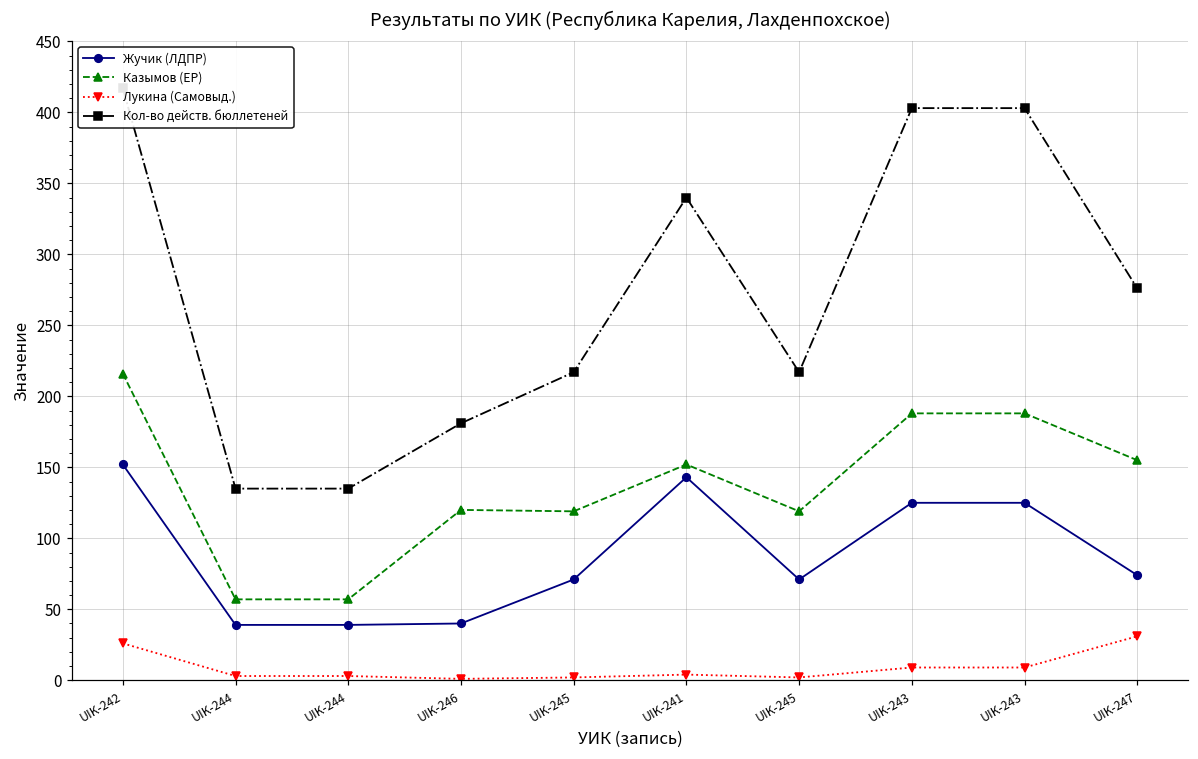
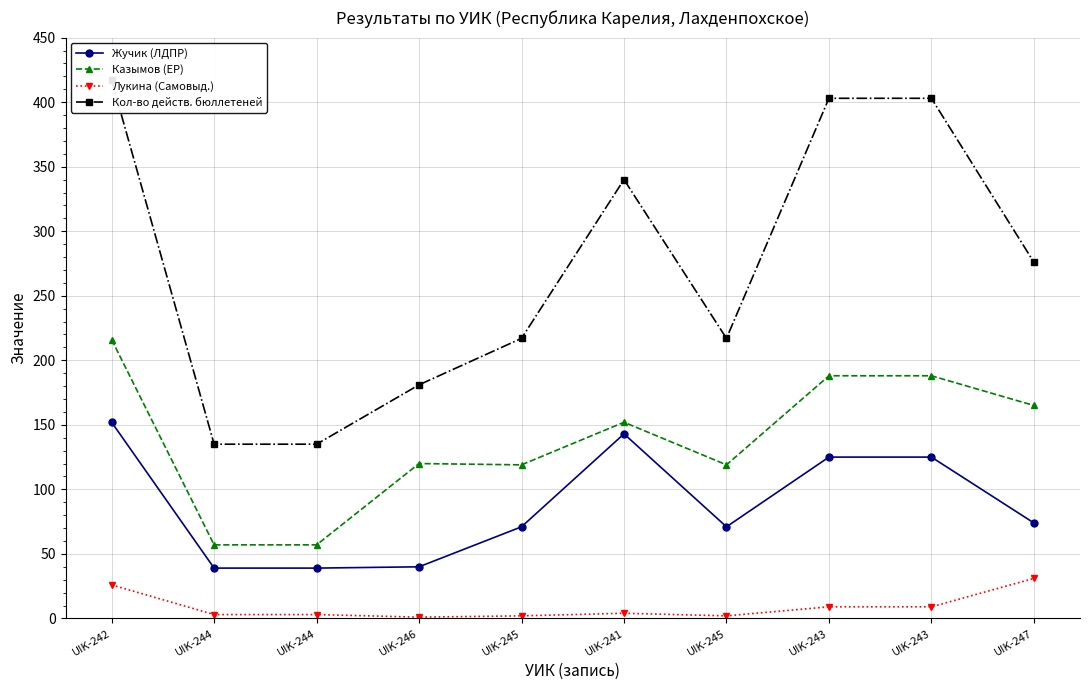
Казымов (ЕР), UIK-247: 155 -> 165
